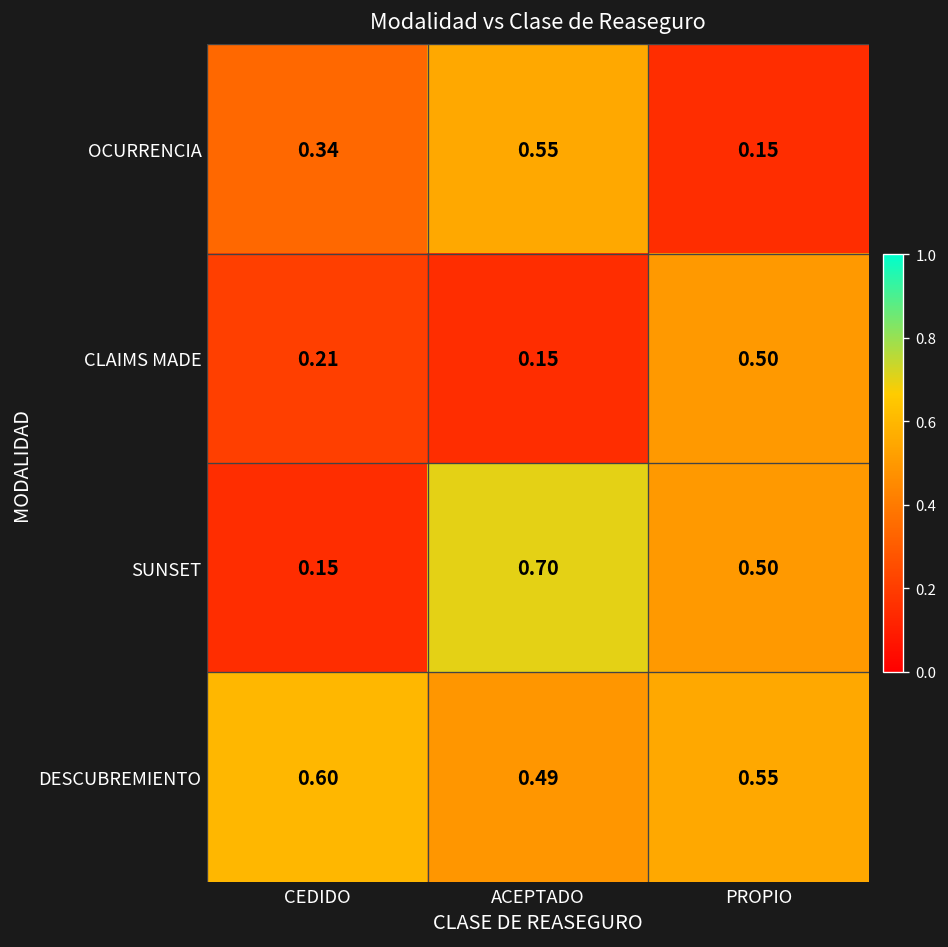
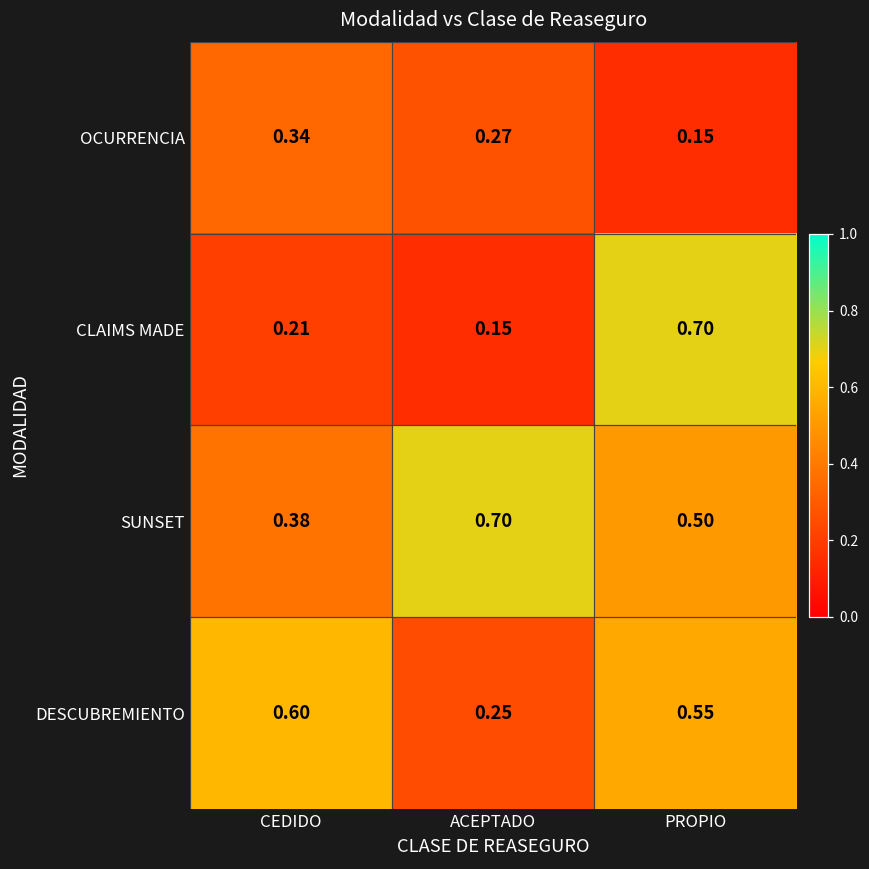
OCURRENCIA, ACEPTADO: 0.55 -> 0.27
CLAIMS MADE, PROPIO: 0.50 -> 0.70
SUNSET, CEDIDO: 0.15 -> 0.38
DESCUBREMIENTO, ACEPTADO: 0.49 -> 0.25
